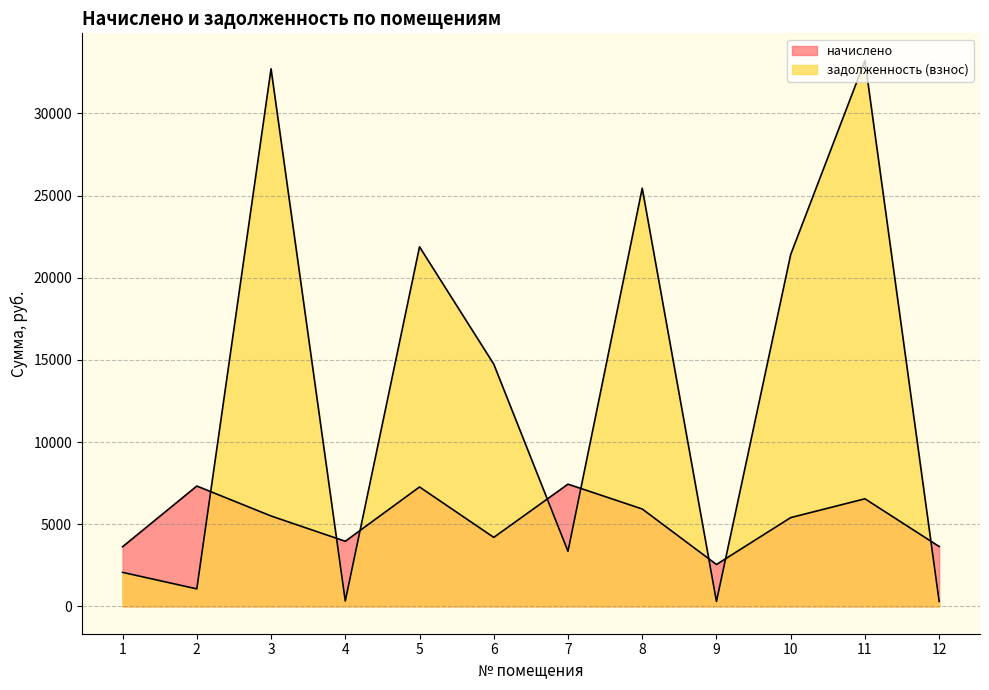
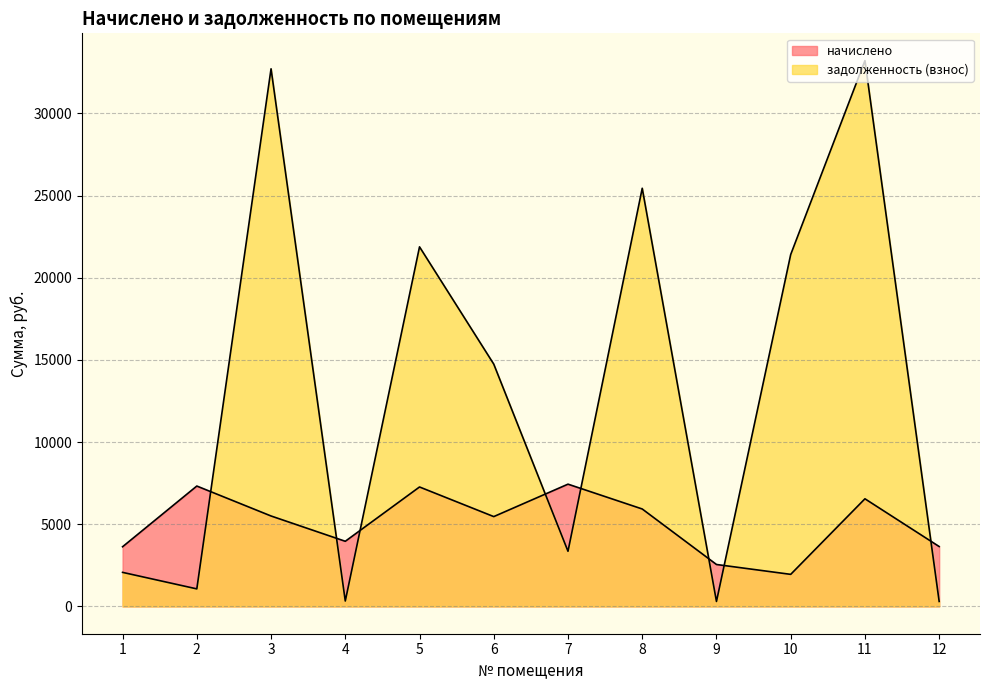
начислено, 6: 4200 -> 5500
начислено, 10: 5400 -> 2000
